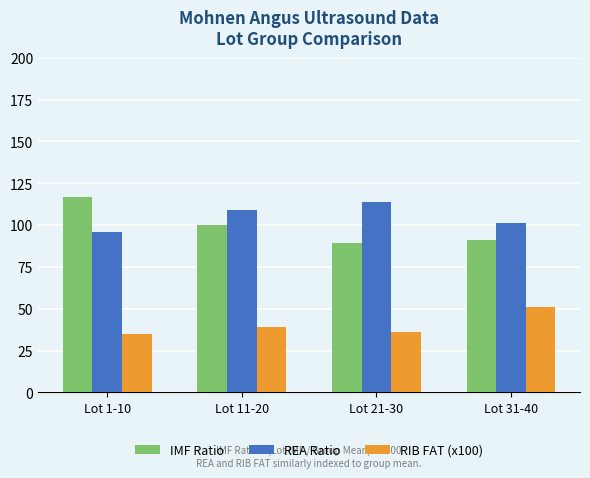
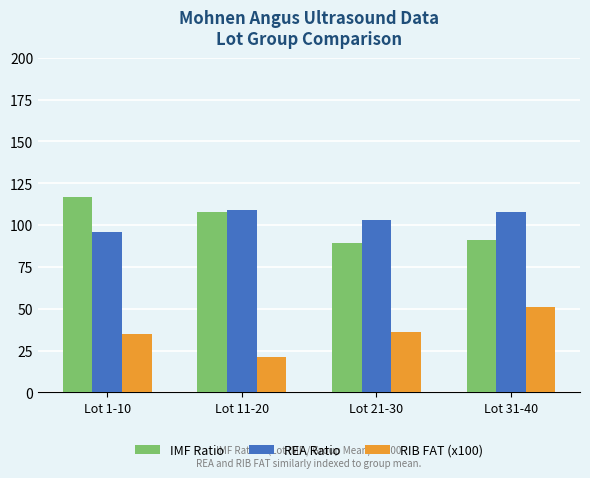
IMF Ratio, Lot 11-20: 100 -> 108
RIB FAT (x100), Lot 11-20: 39 -> 21
REA Ratio, Lot 21-30: 114 -> 103
REA Ratio, Lot 31-40: 101 -> 108
